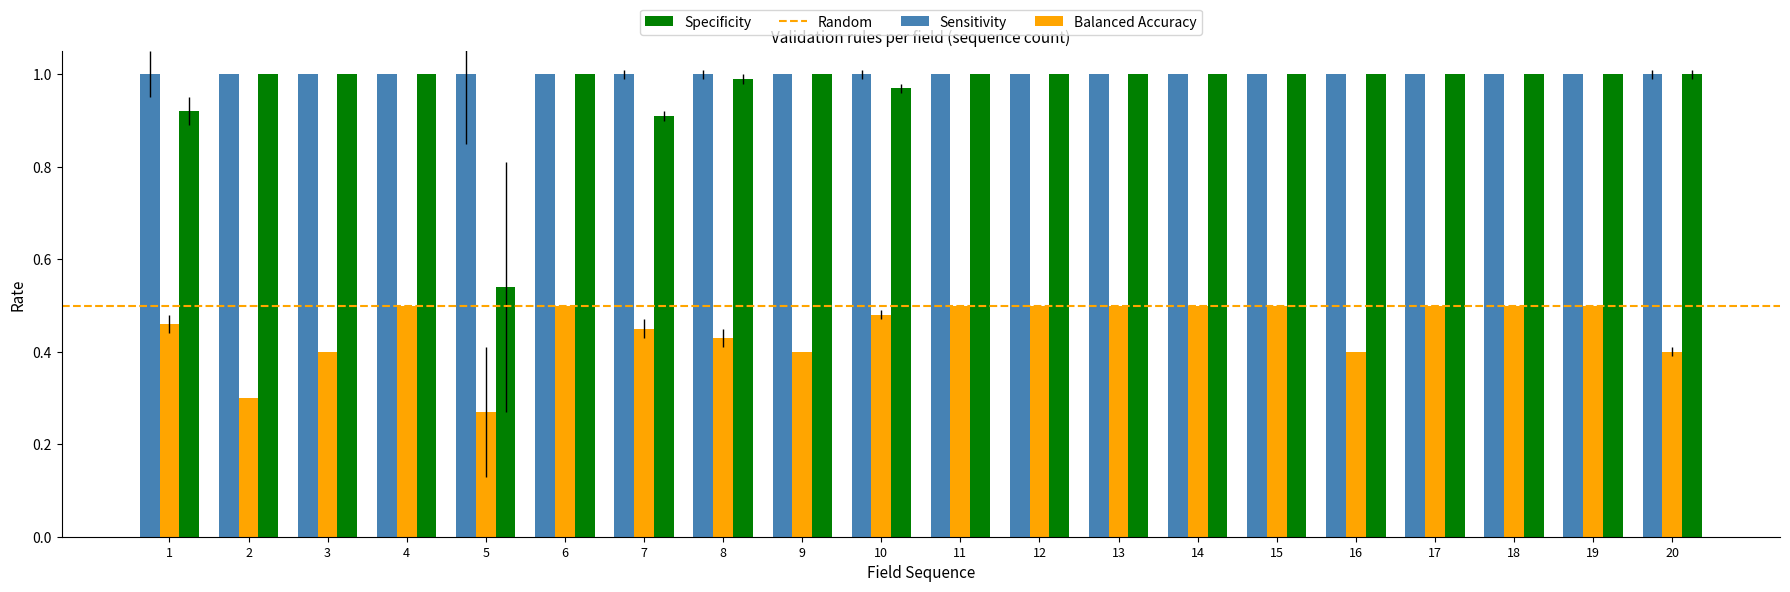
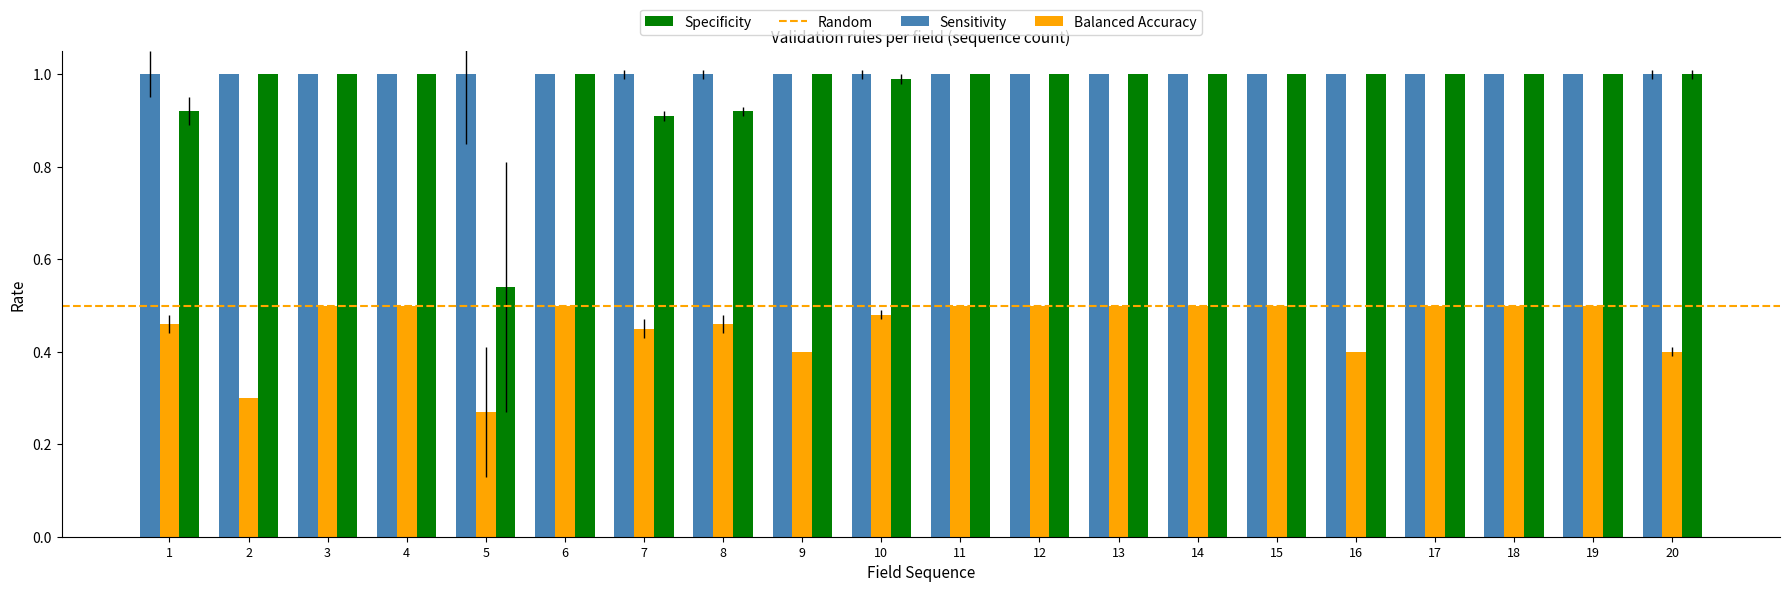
Balanced Accuracy, 3: 0.4 -> 0.5
Balanced Accuracy, 8: 0.43 -> 0.46
Specificity, 8: 0.99 -> 0.92
Specificity, 10: 0.97 -> 0.99
